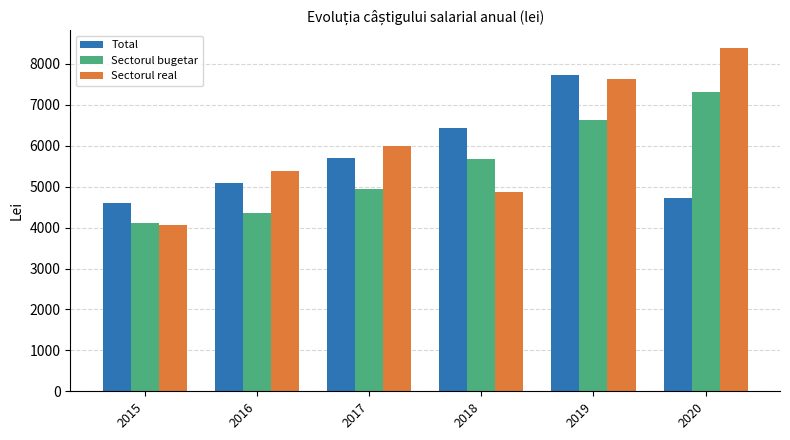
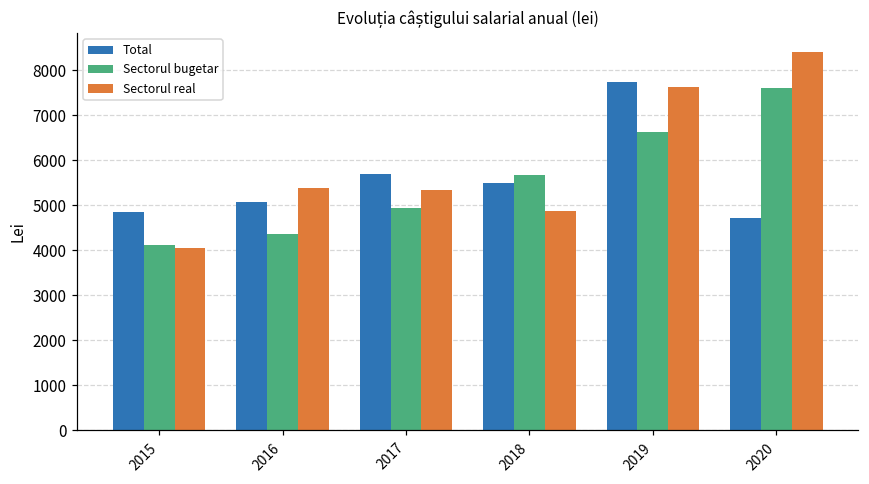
Total, 2015: 4600 -> 4900
Sectorul real, 2017: 6000 -> 5300
Total, 2018: 6400 -> 5500
Sectorul bugetar, 2020: 7300 -> 7600
